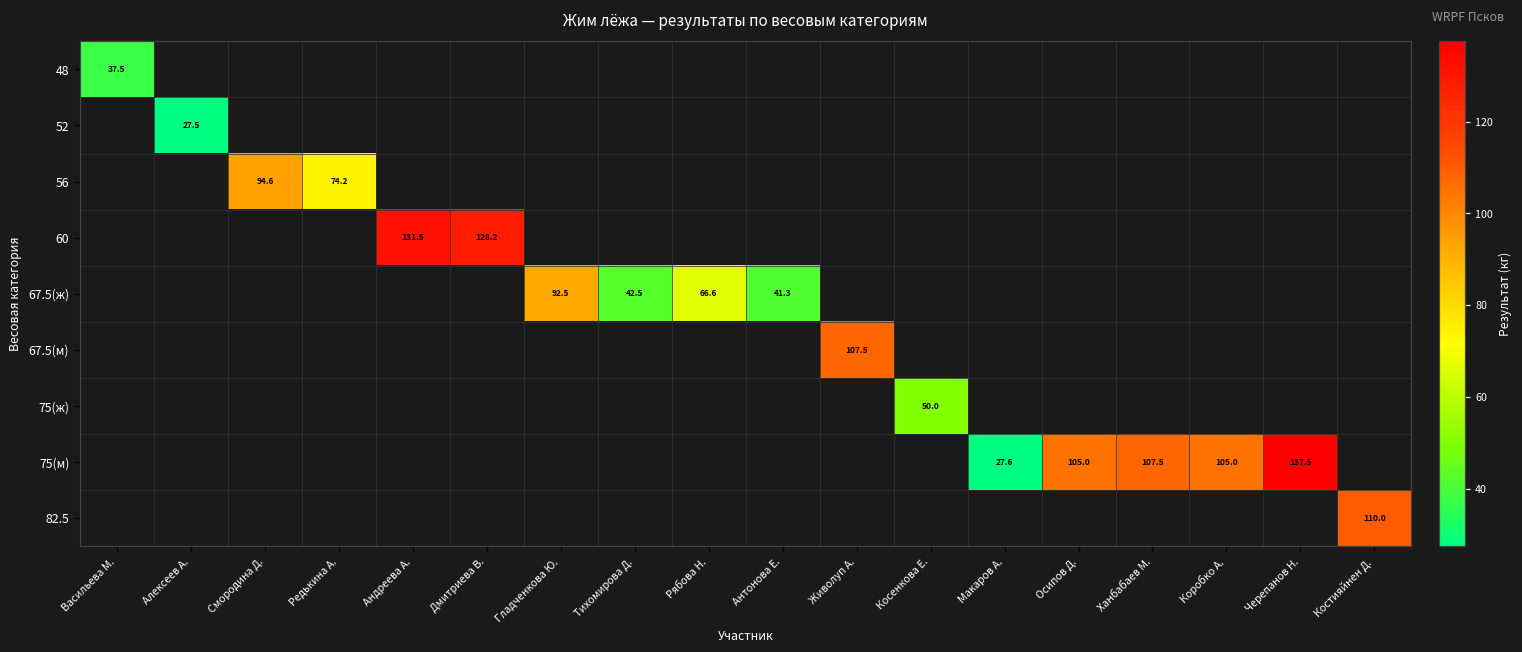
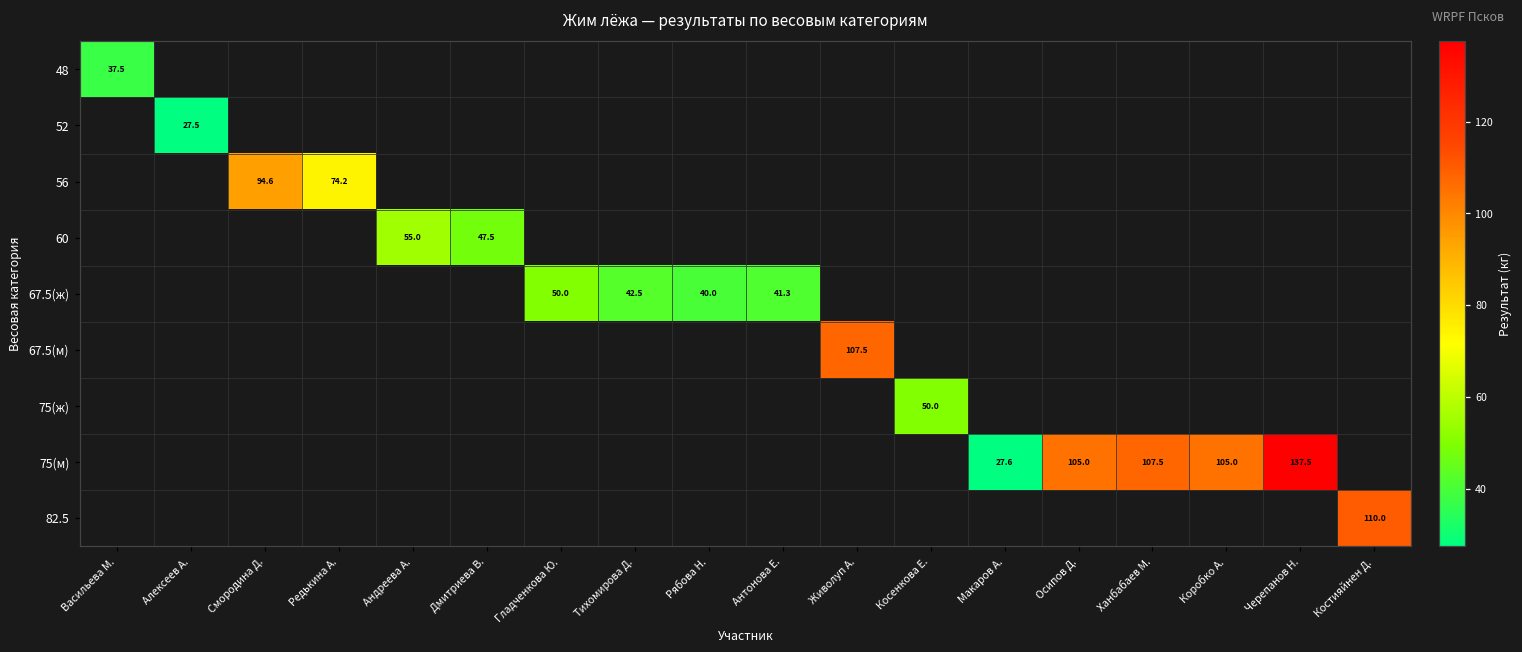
60, Андреева А.: 131.5 -> 55.0
60, Дмитриева В.: 128.2 -> 47.5
67.5(ж), Гладченкова Ю.: 92.5 -> 50.0
67.5(ж), Рябова Н.: 66.6 -> 40.0
